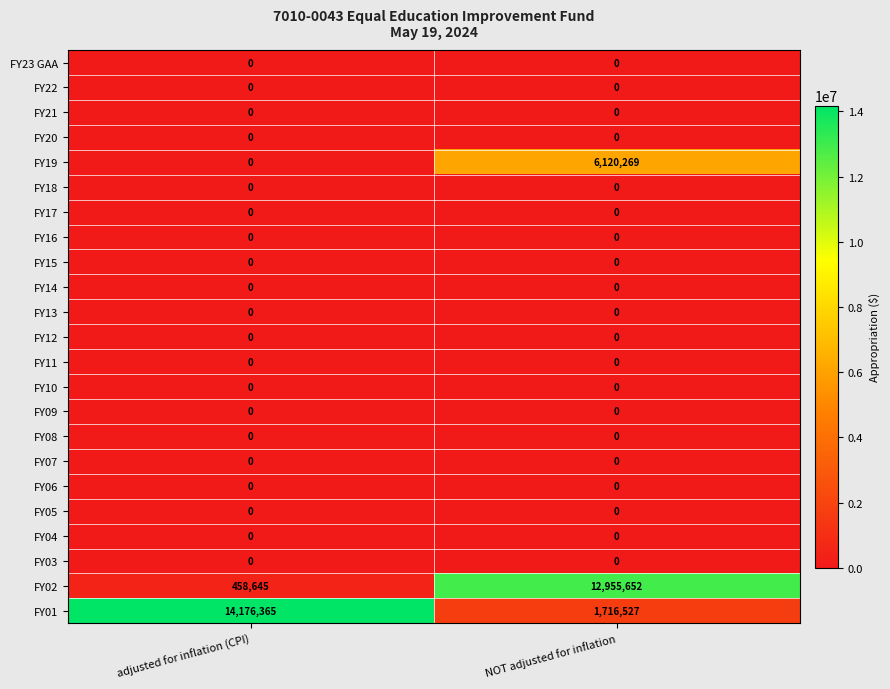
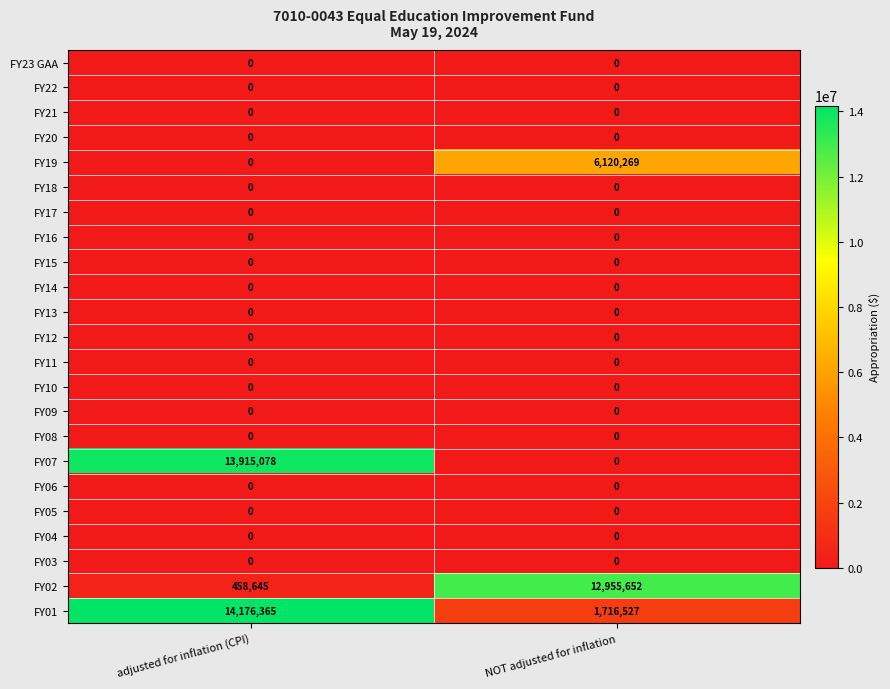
FY07, adjusted for inflation (CPI): 0 -> 13,915,078
